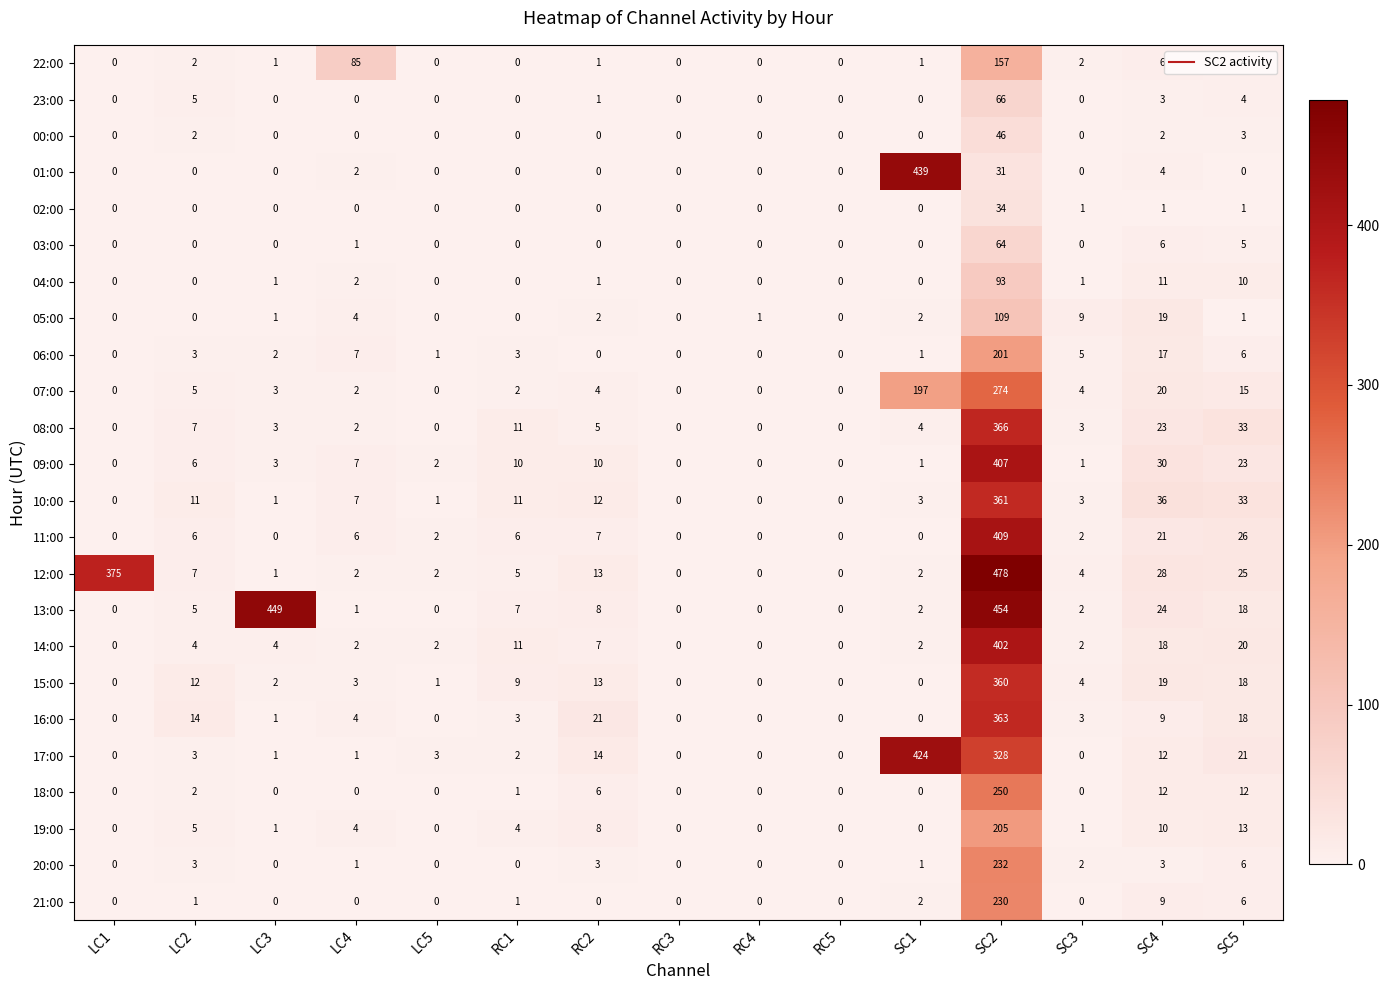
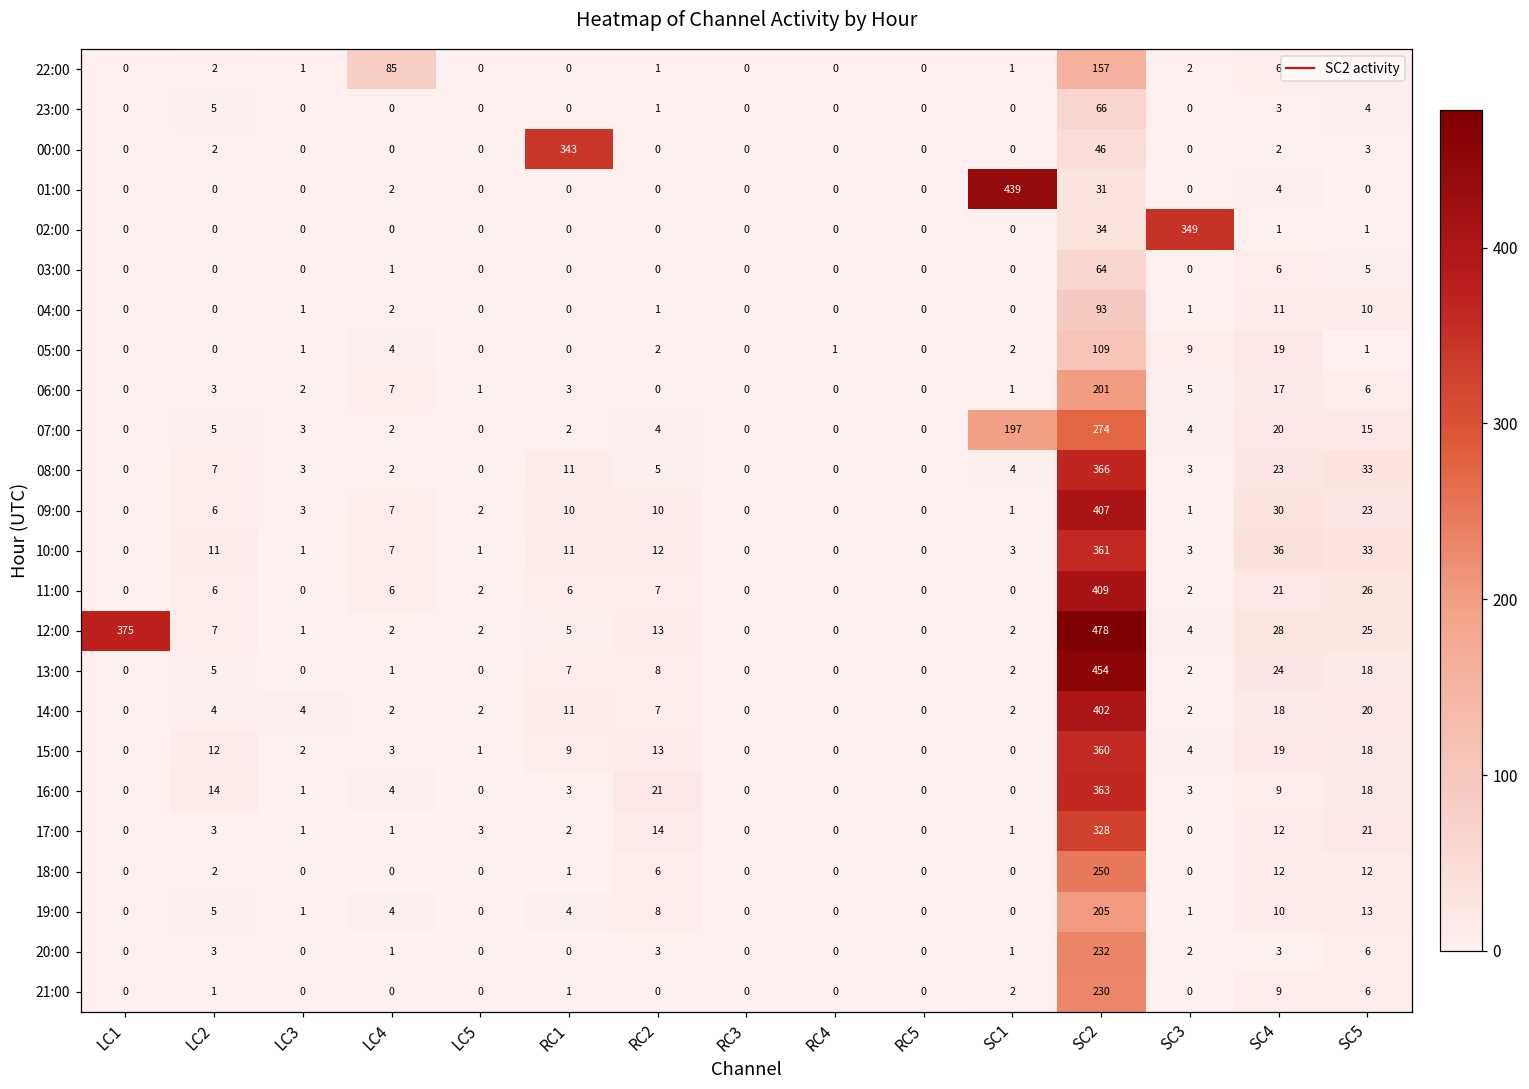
00:00, RC1: 0 -> 343
02:00, SC3: 1 -> 349
13:00, LC3: 449 -> 0
17:00, SC1: 424 -> 1
